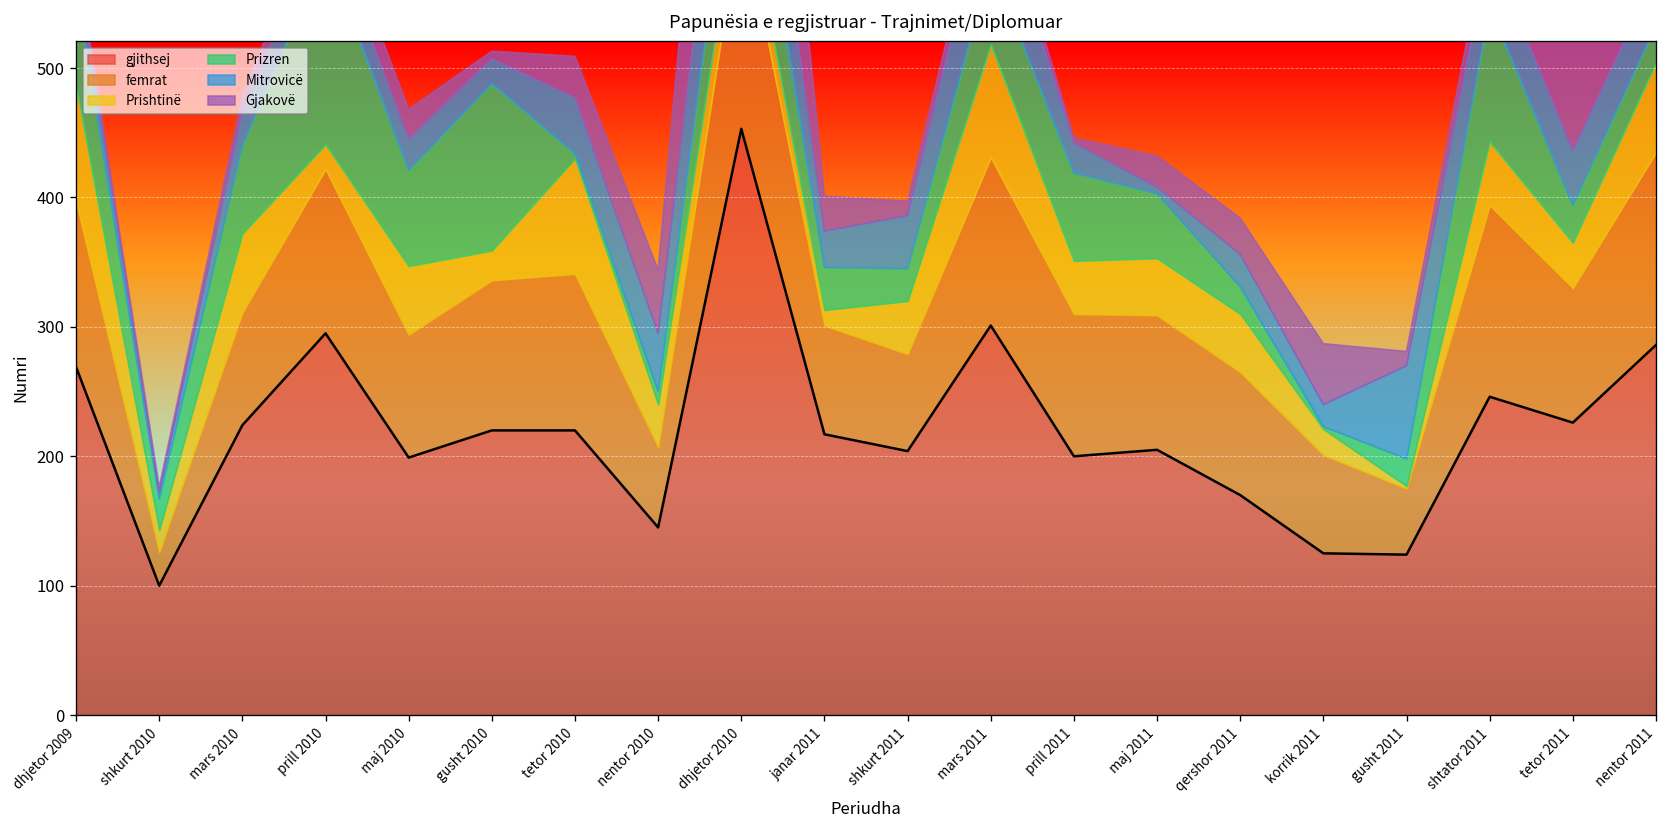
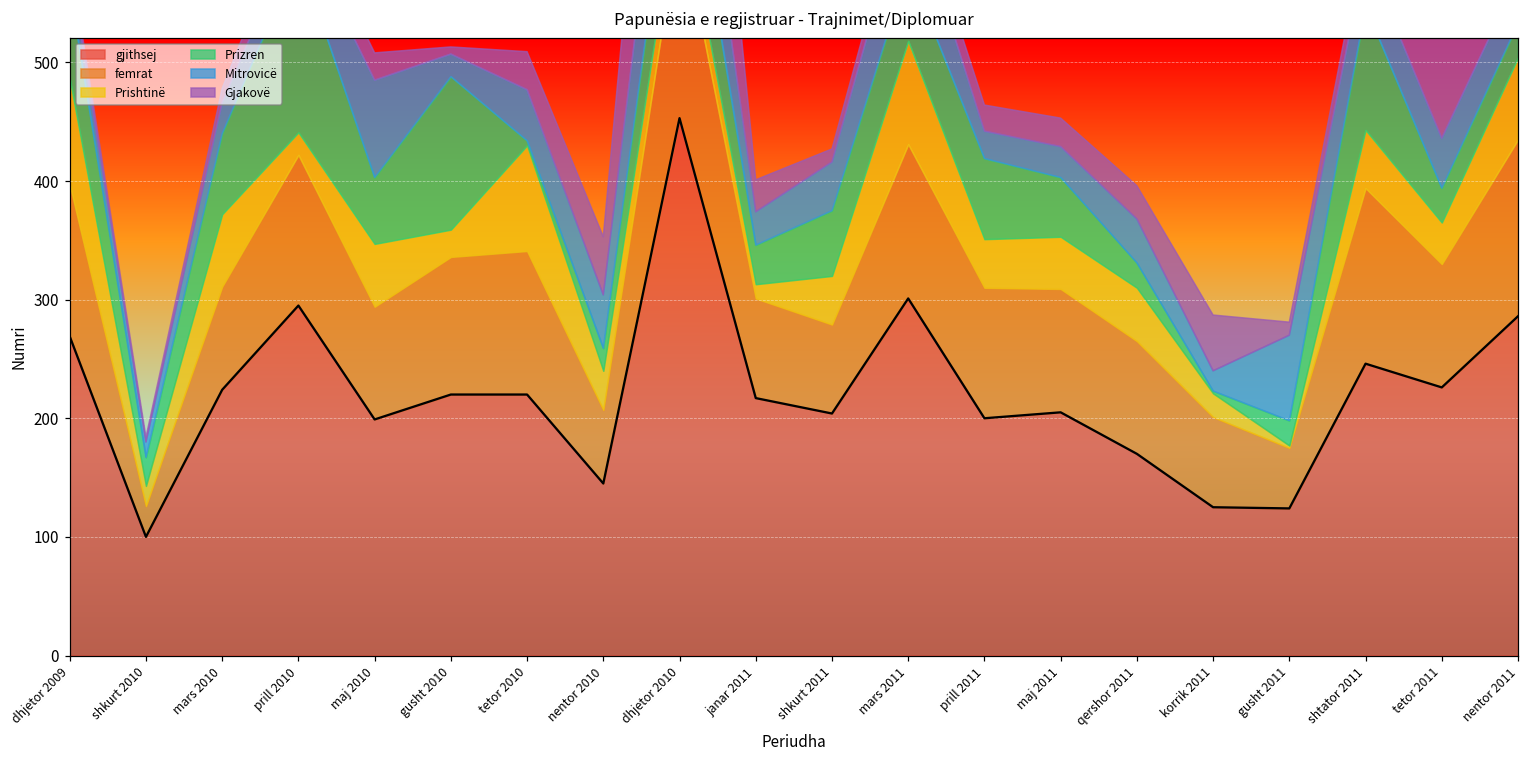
Mitrovicë, shkurt 2010: 5 -> 13
Prizren, maj 2010: 74 -> 56
Mitrovicë, maj 2010: 24 -> 82
Prizren, nentor 2010: 10 -> 19
Prizren, shkurt 2011: 25 -> 55
Gjakovë, prill 2011: 4 -> 22
Mitrovicë, maj 2011: 5 -> 26
Mitrovicë, qershor 2011: 25 -> 37
